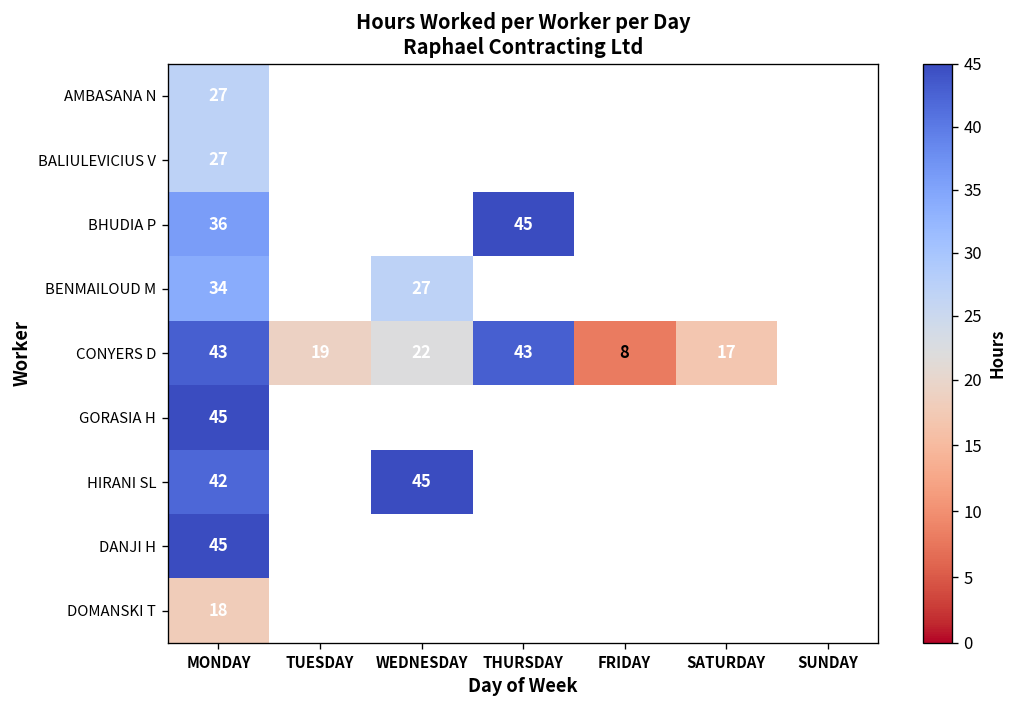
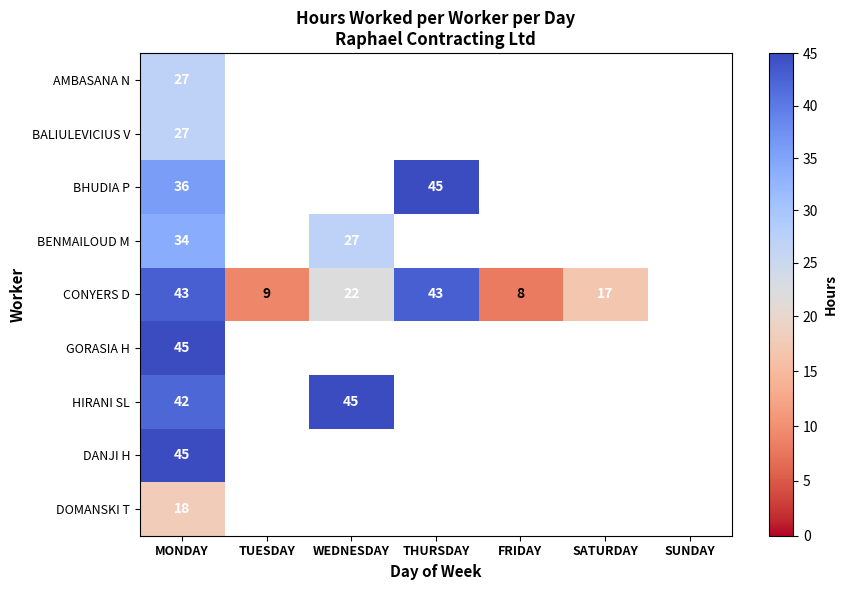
CONYERS D, TUESDAY: 19 -> 9
